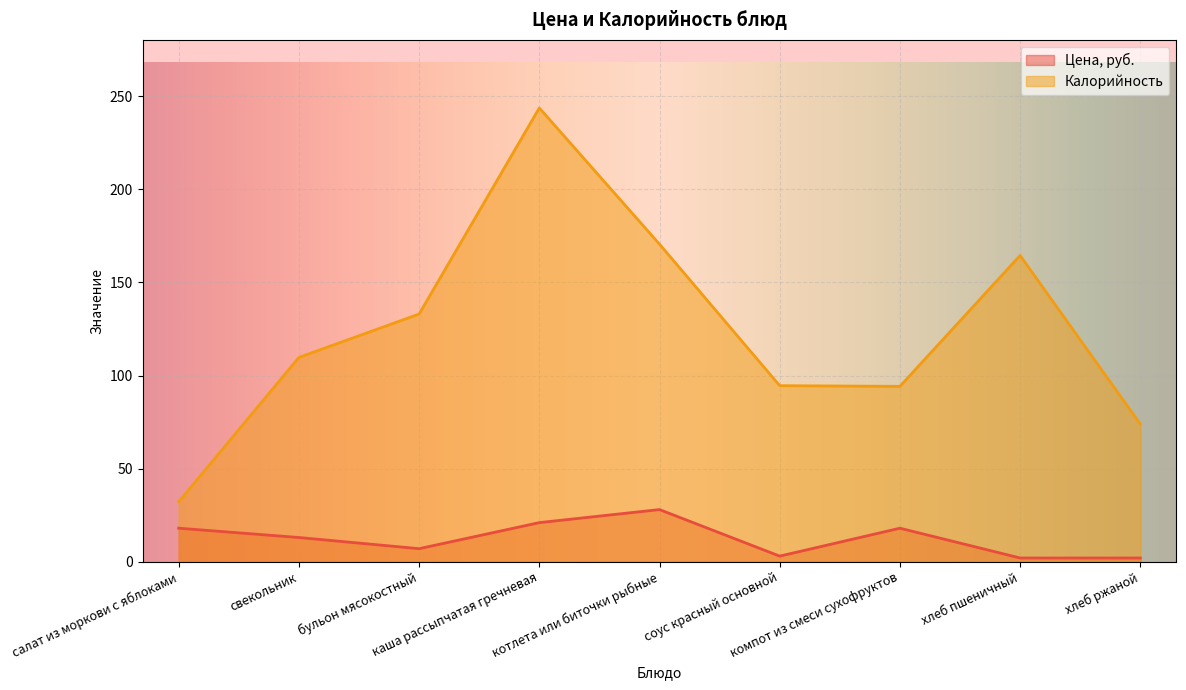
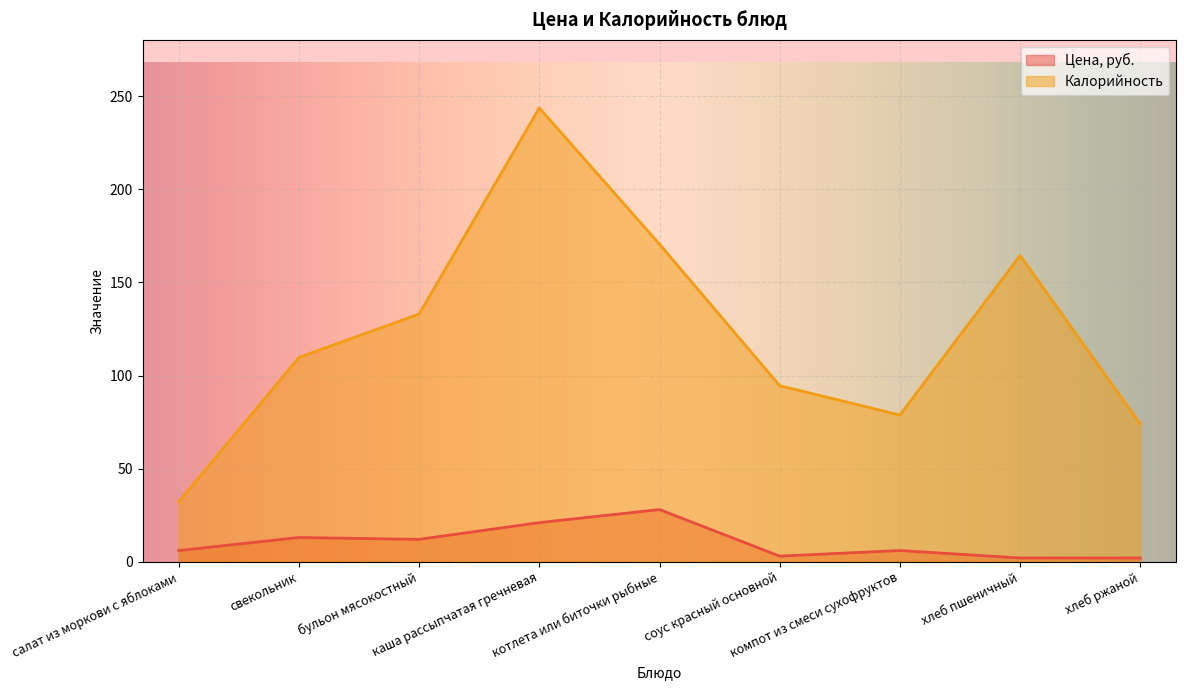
Цена, руб., салат из моркови с яблоками: 18 -> 6
Цена, руб., бульон мясокостный: 7 -> 12
Цена, руб., компот из смеси сухофруктов: 18 -> 6
Калорийность, компот из смеси сухофруктов: 94 -> 79
